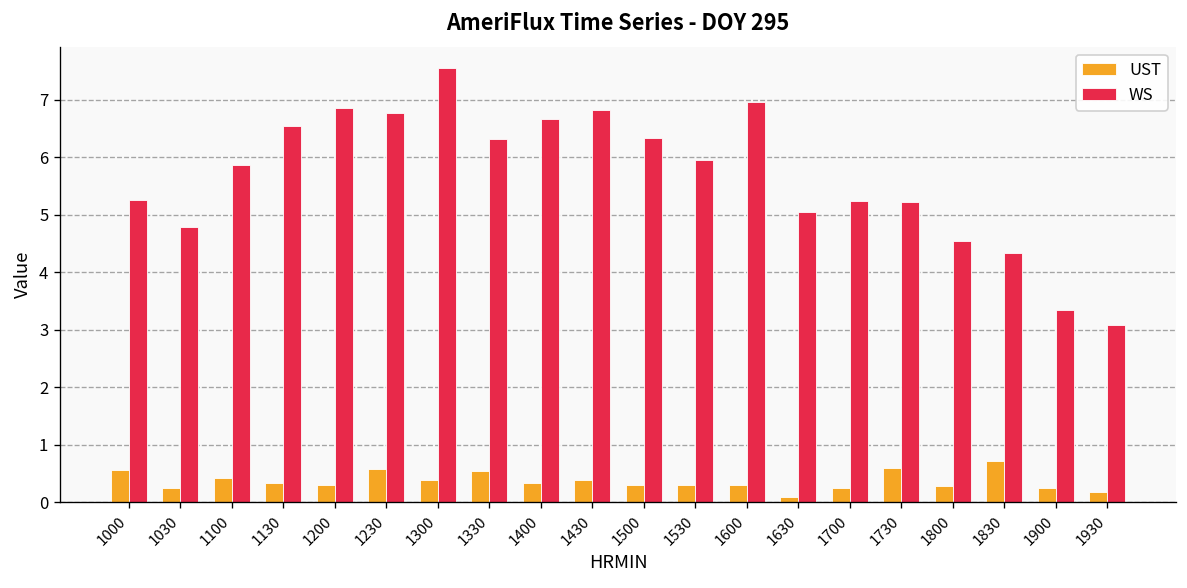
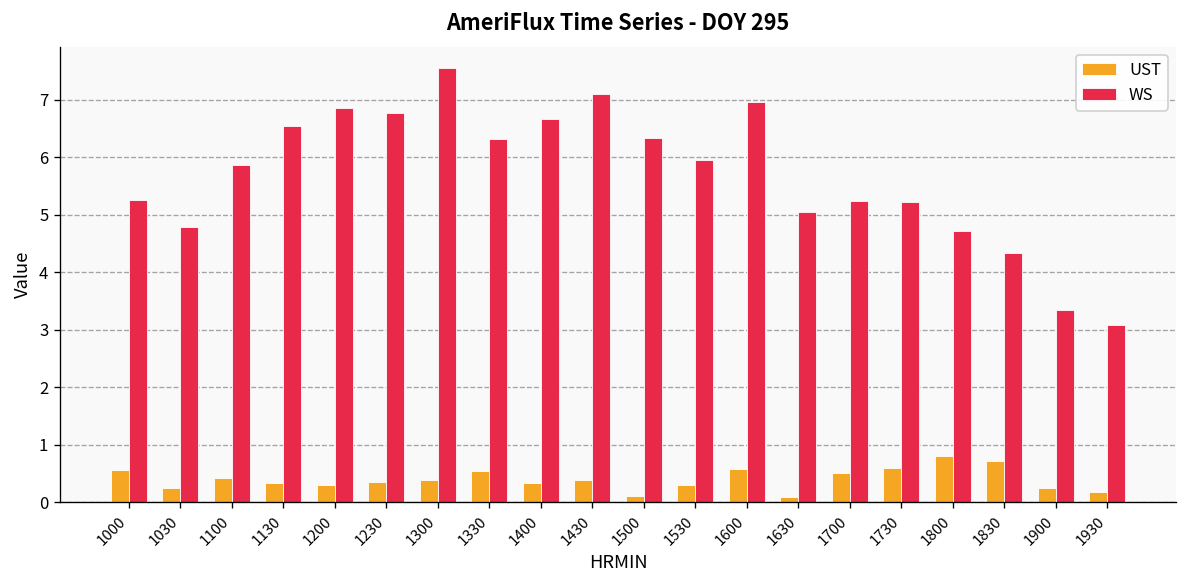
UST, 1230: 0.6 -> 0.4
WS, 1430: 6.8 -> 7.1
UST, 1500: 0.3 -> 0.1
UST, 1600: 0.3 -> 0.6
UST, 1700: 0.3 -> 0.5
UST, 1800: 0.3 -> 0.8
WS, 1800: 4.5 -> 4.7
